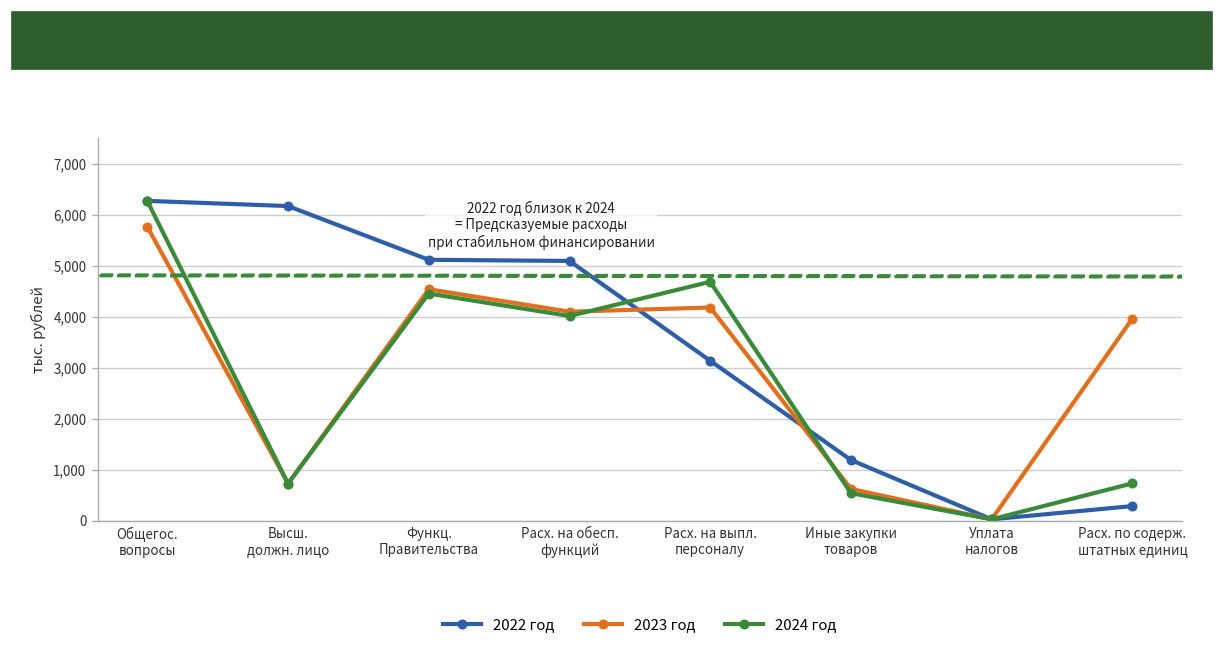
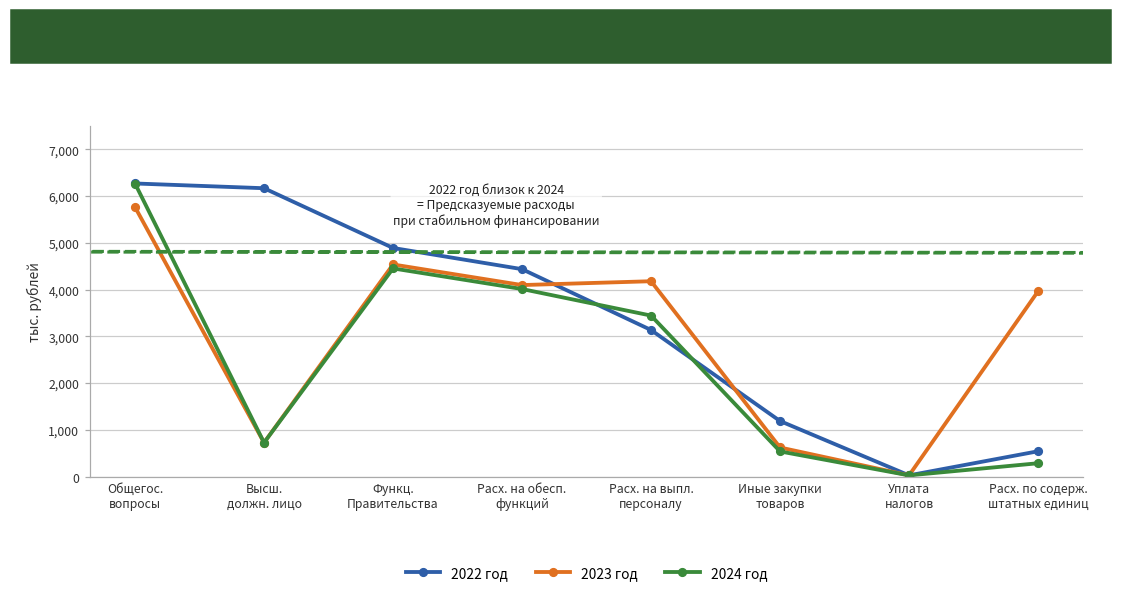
2022 год, Функц. Правительства: 5,100 -> 4,900
2022 год, Расх. на обесп. функций: 5,100 -> 4,400
2024 год, Расх. на выпл. персоналу: 4,700 -> 3,400
2022 год, Расх. по содерж. штатных единиц: 300 -> 500
2024 год, Расх. по содерж. штатных единиц: 700 -> 300
